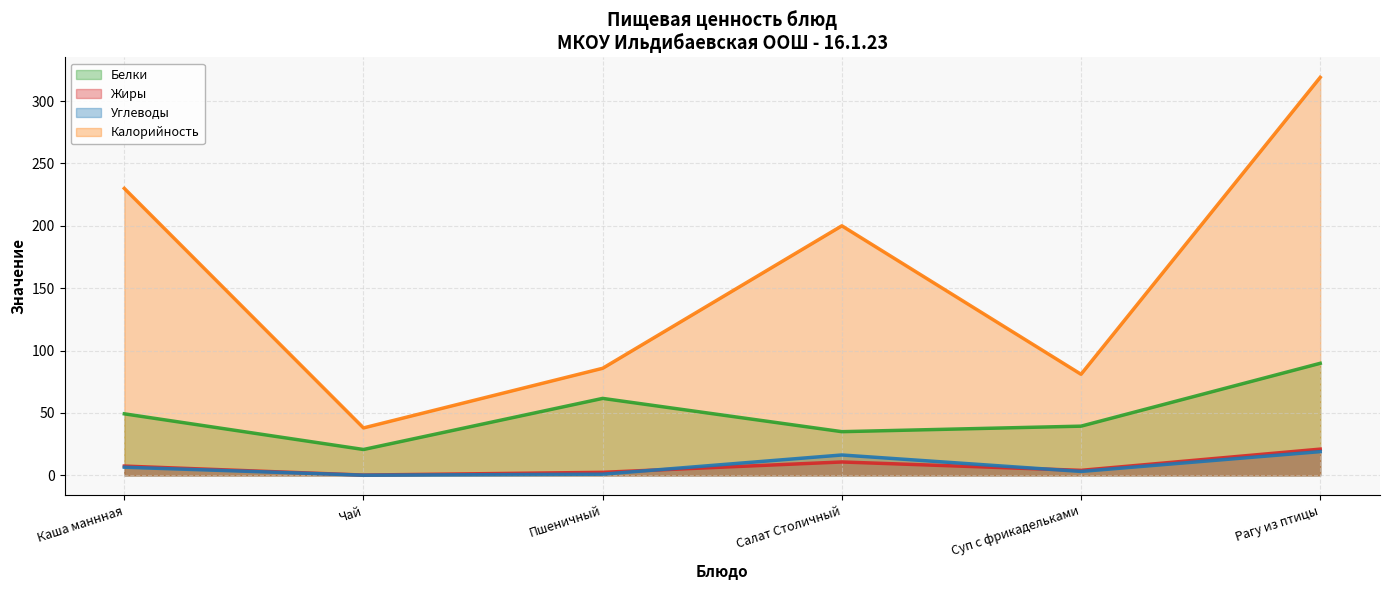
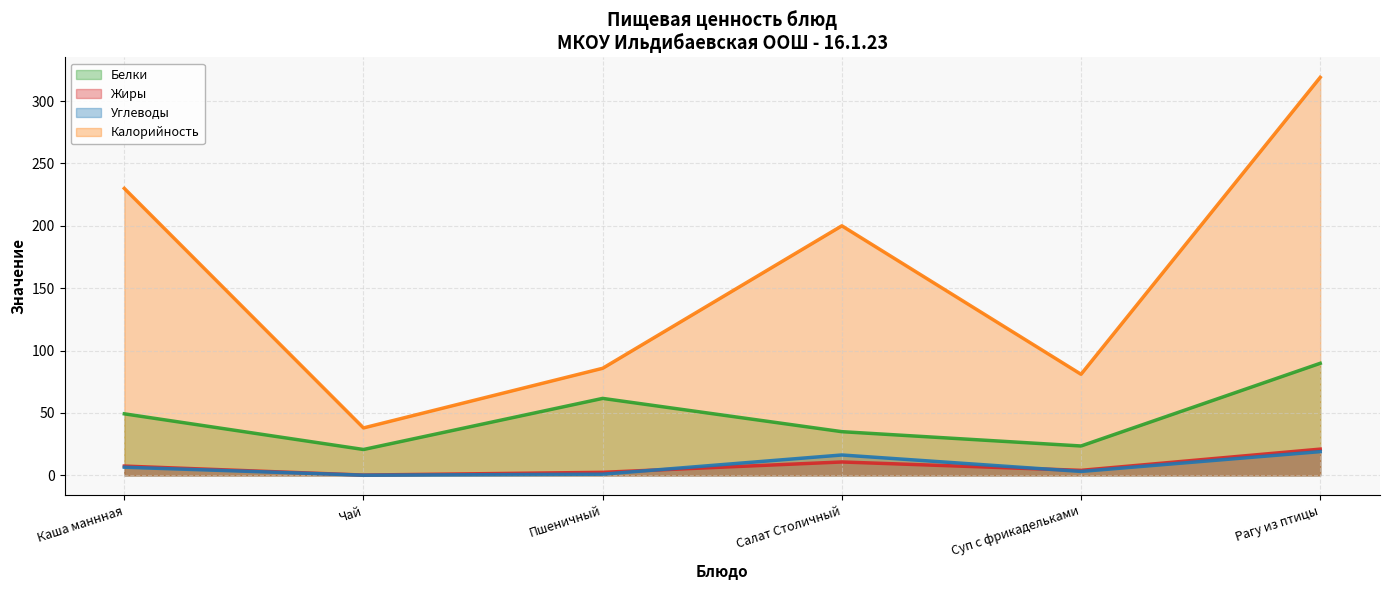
Белки, Суп с фрикадельками: 39 -> 24
